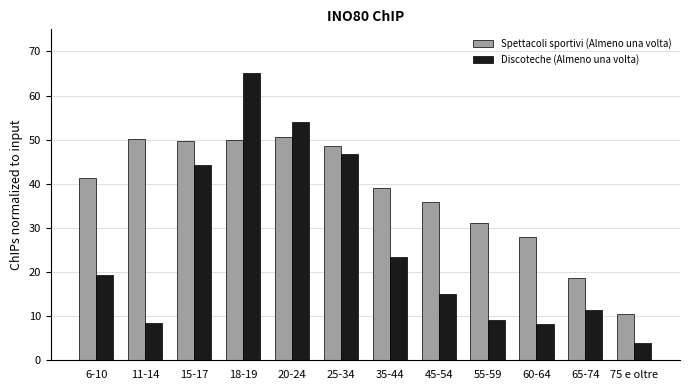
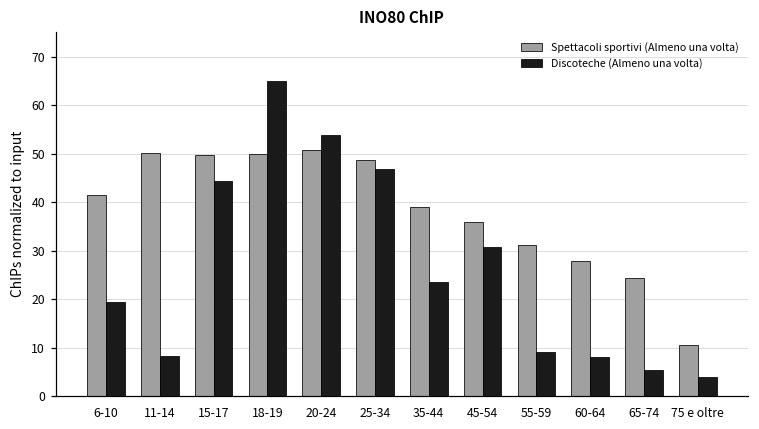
Discoteche (Almeno una volta), 45-54: 15 -> 31
Spettacoli sportivi (Almeno una volta), 65-74: 19 -> 24
Discoteche (Almeno una volta), 65-74: 11 -> 6
